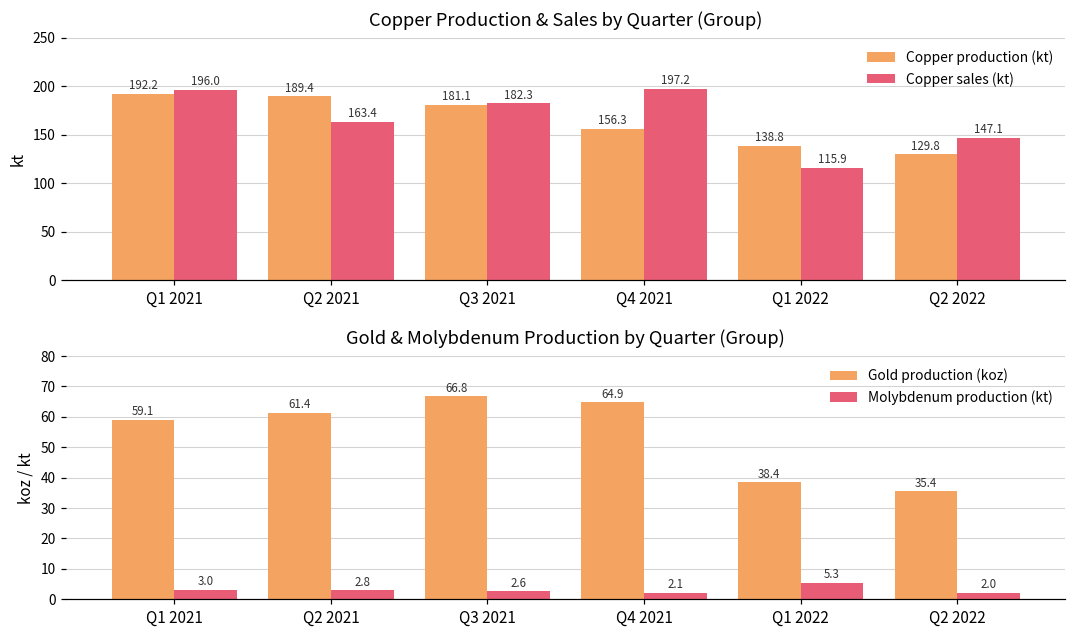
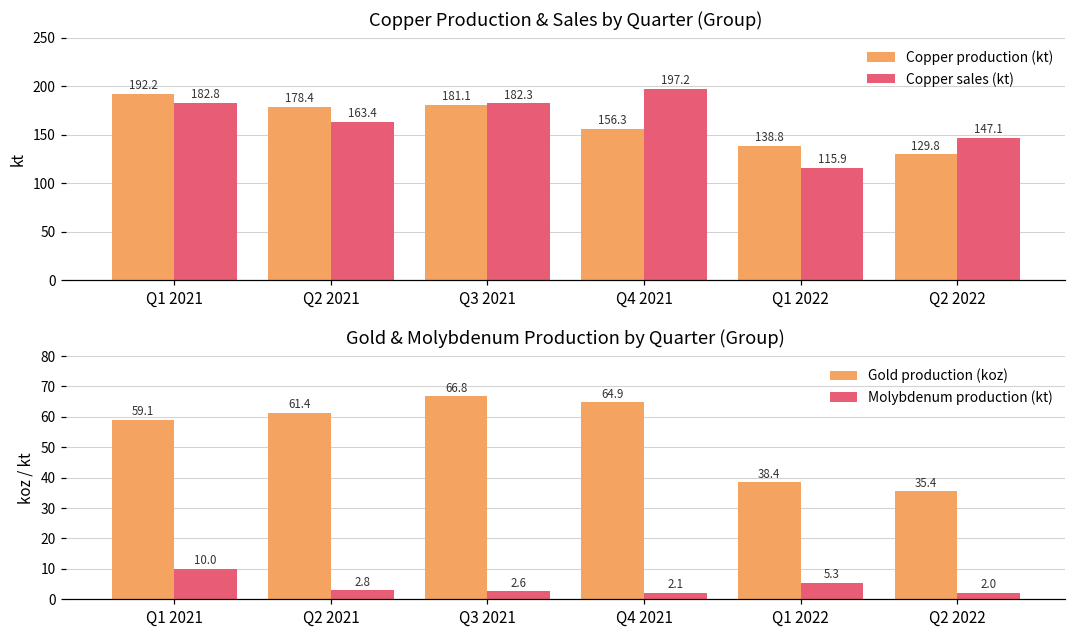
Copper Production & Sales by Quarter (Group), Copper sales (kt), Q1 2021: 196.0 -> 182.8
Copper Production & Sales by Quarter (Group), Copper production (kt), Q2 2021: 189.4 -> 178.4
Gold & Molybdenum Production by Quarter (Group), Molybdenum production (kt), Q1 2021: 3.0 -> 10.0
